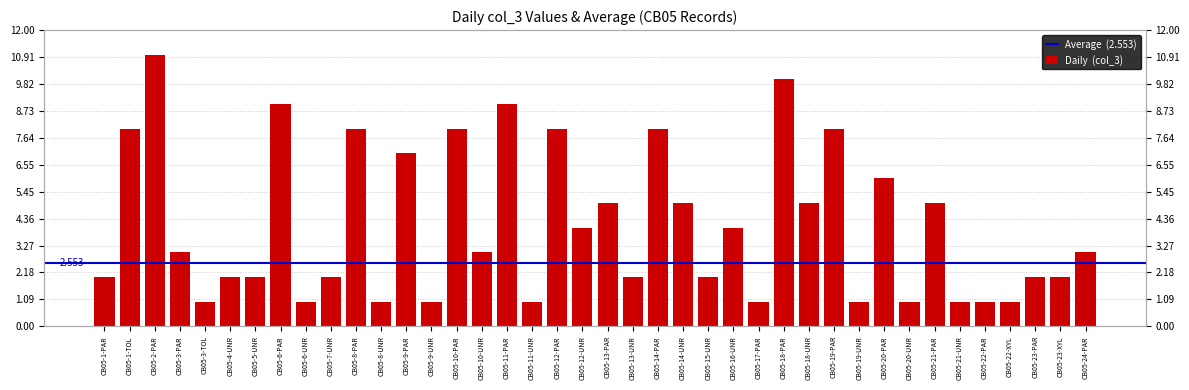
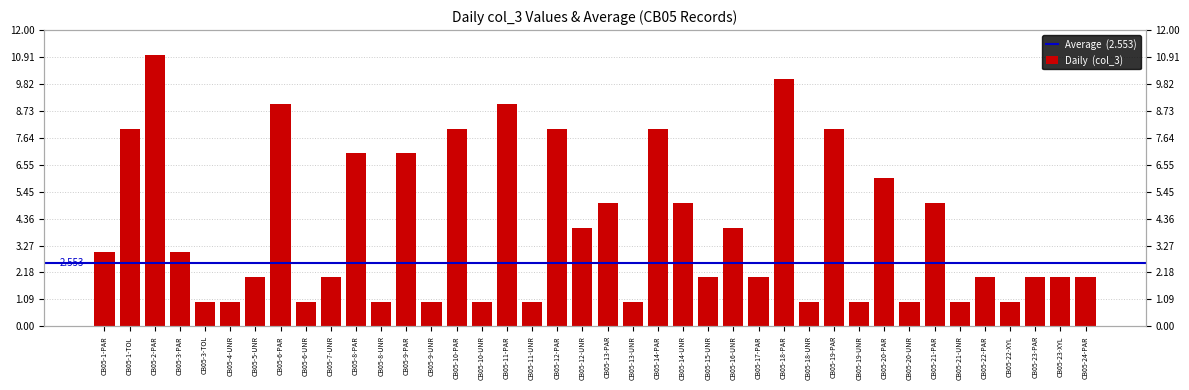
CB05-1-PAR: 2 -> 3
CB05-4-UNR: 2 -> 1
CB05-8-PAR: 8 -> 7
CB05-10-UNR: 3 -> 1
CB05-13-UNR: 2 -> 1
CB05-17-PAR: 1 -> 2
CB05-18-UNR: 5 -> 1
CB05-22-PAR: 1 -> 2
CB05-24-PAR: 3 -> 2
